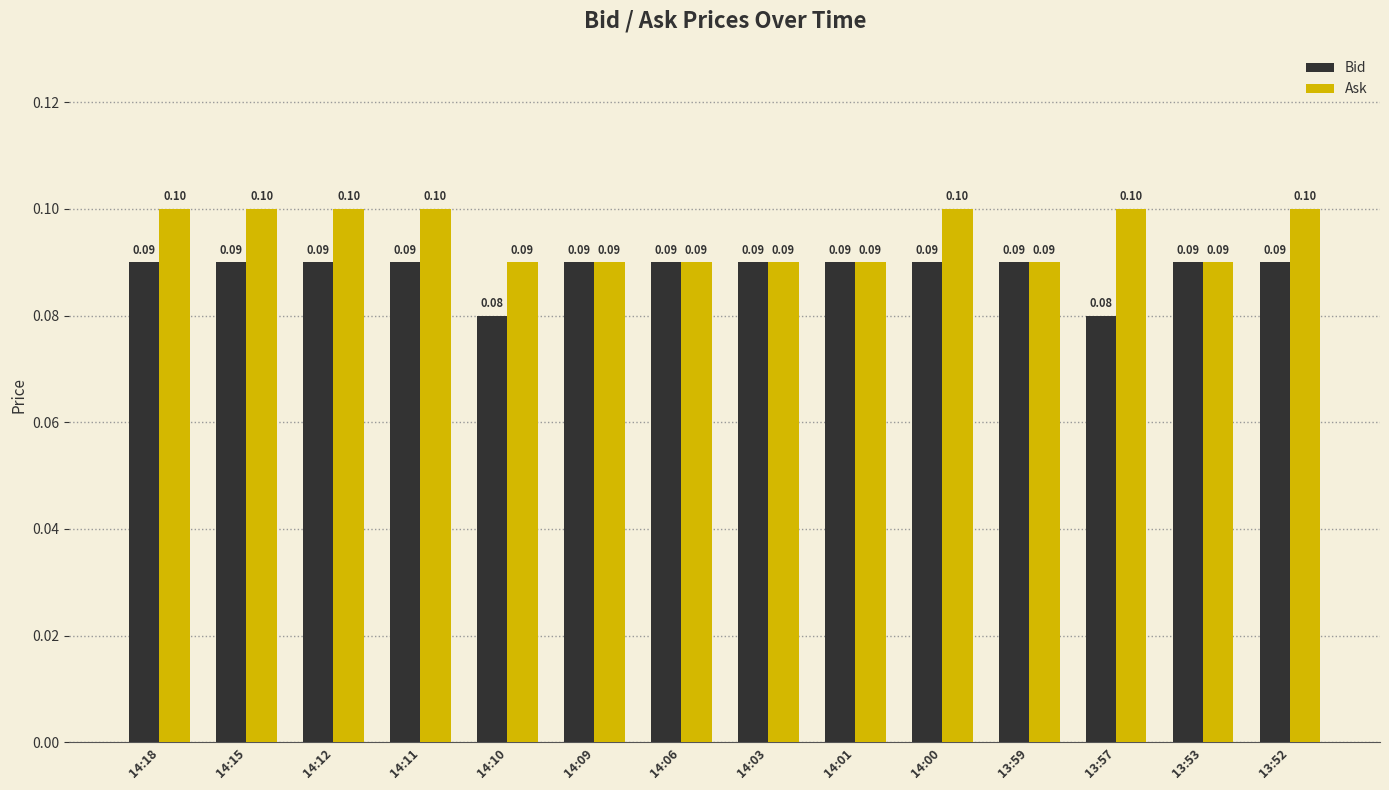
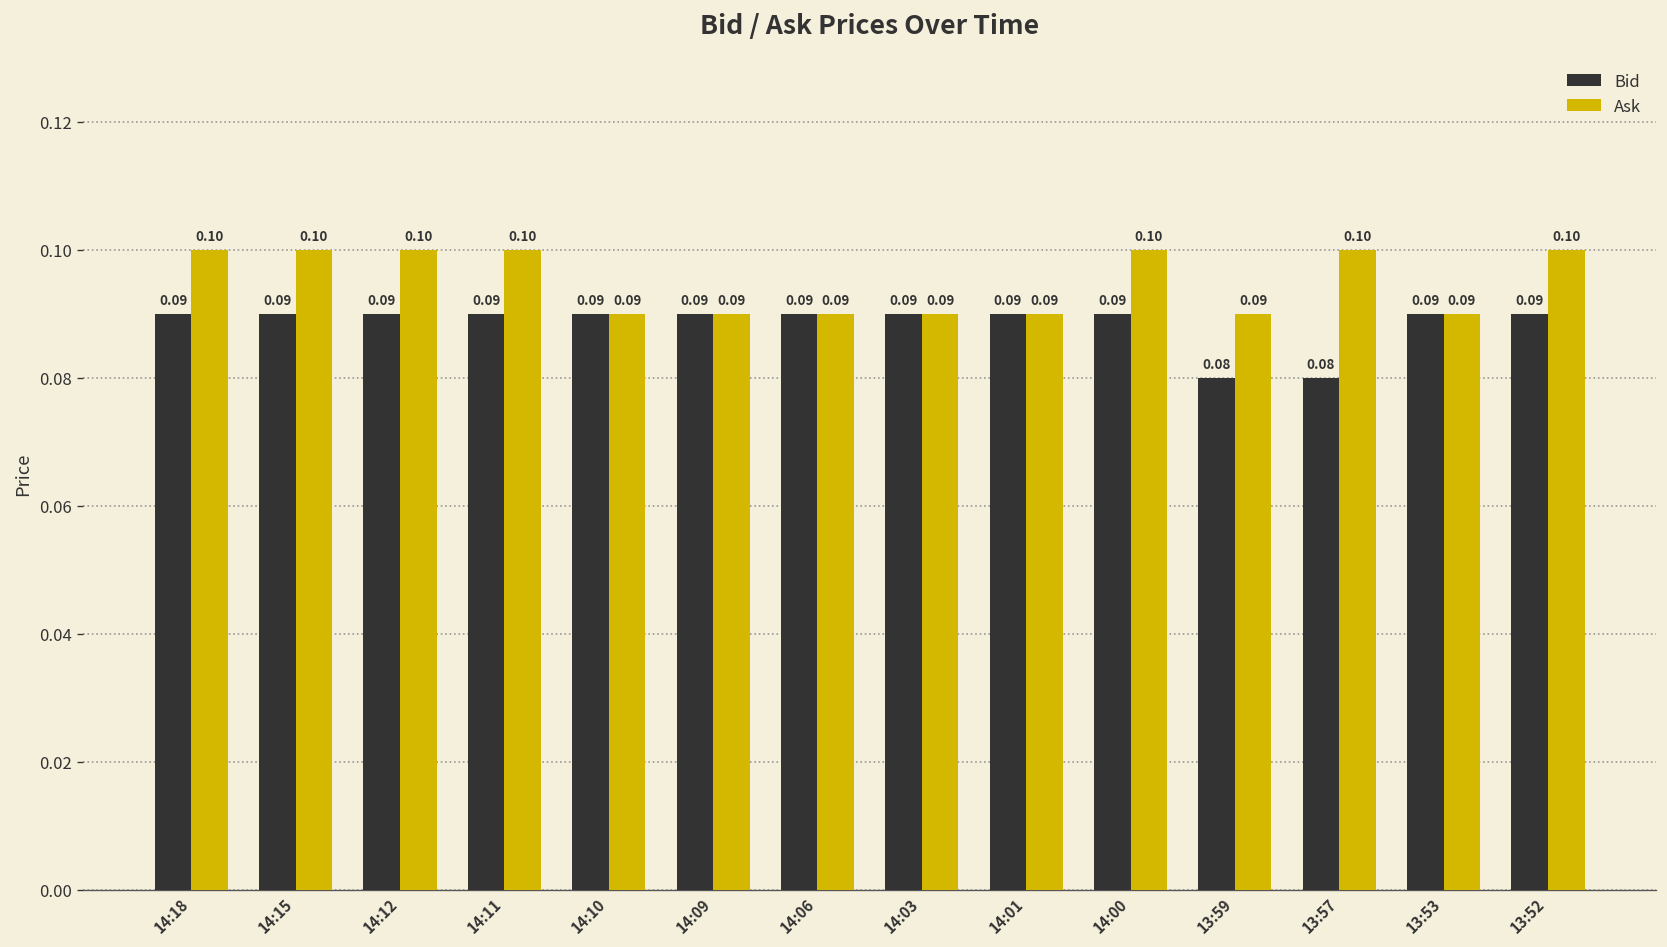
Bid, 14:10: 0.08 -> 0.09
Bid, 13:59: 0.09 -> 0.08
